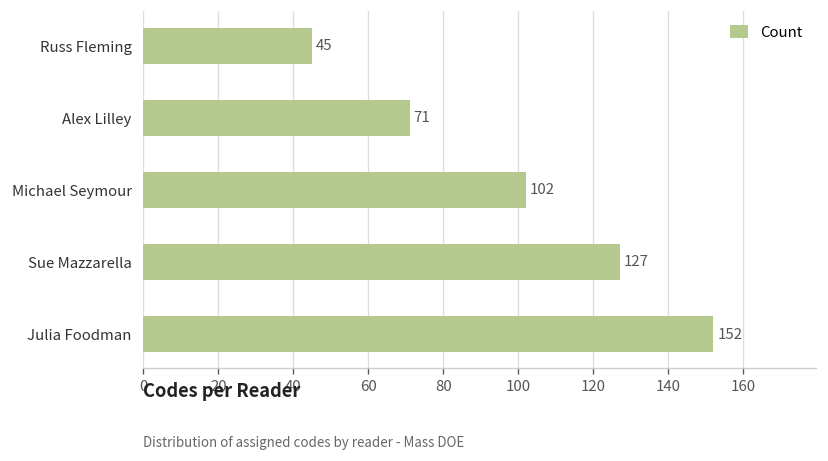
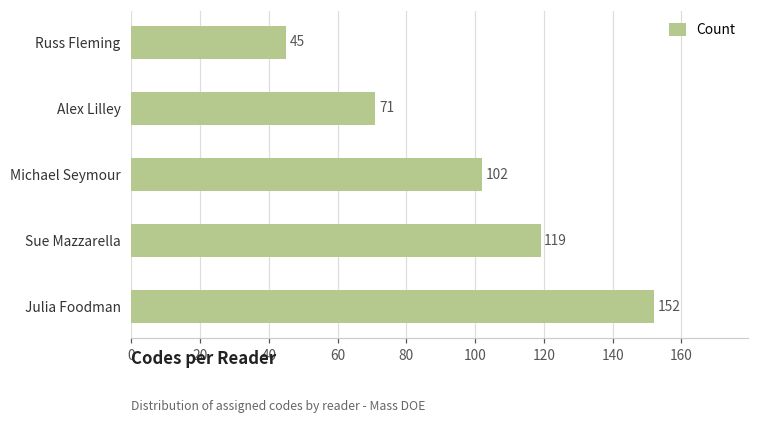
Sue Mazzarella: 127 -> 119
